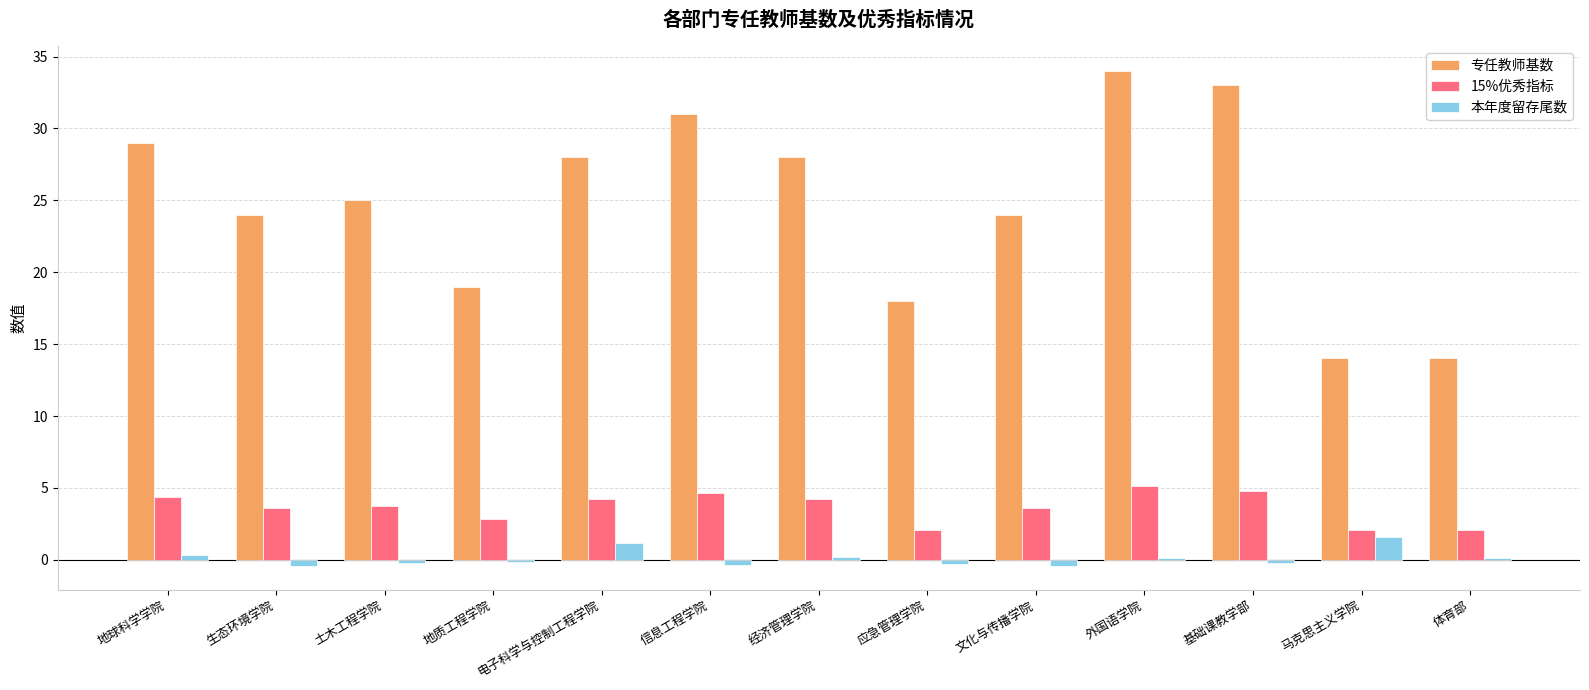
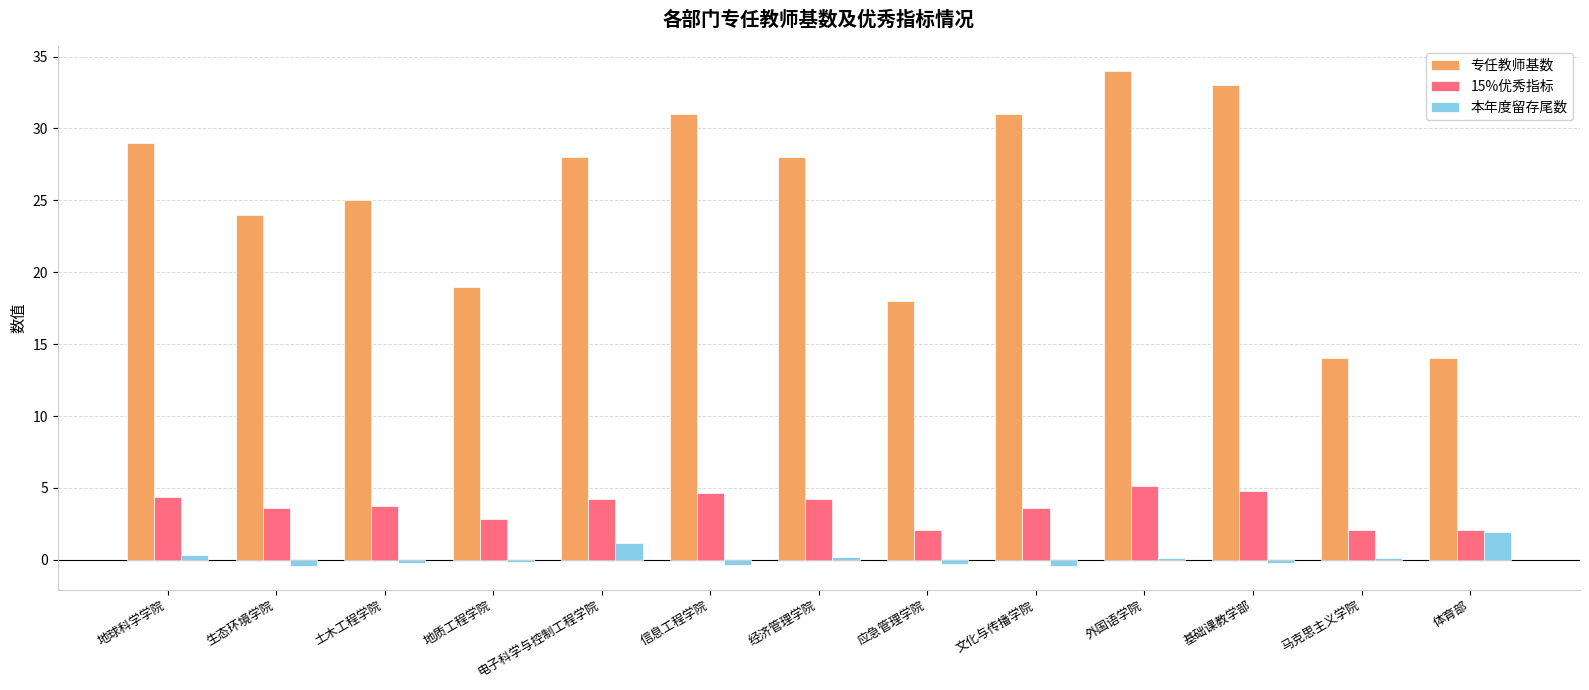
专任教师基数, 文化与传播学院: 24 -> 31
本年度留存尾数, 马克思主义学院: 1.6 -> 0.1
本年度留存尾数, 体育部: 0.1 -> 1.9
